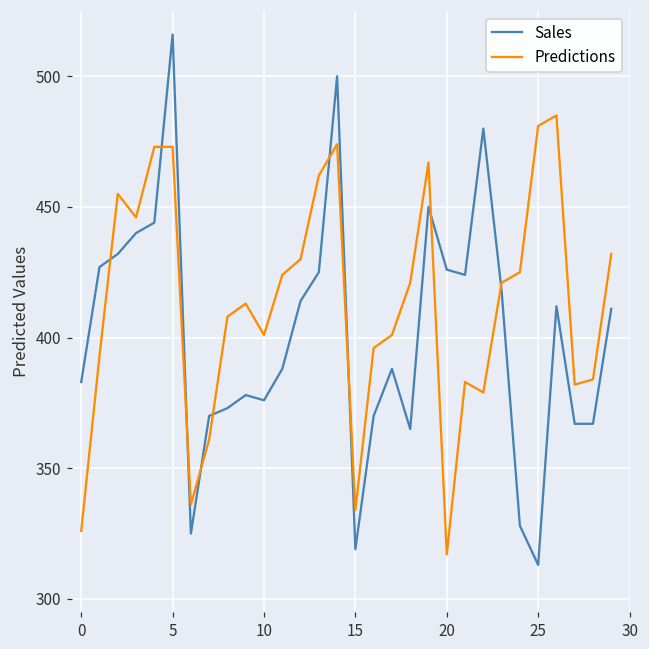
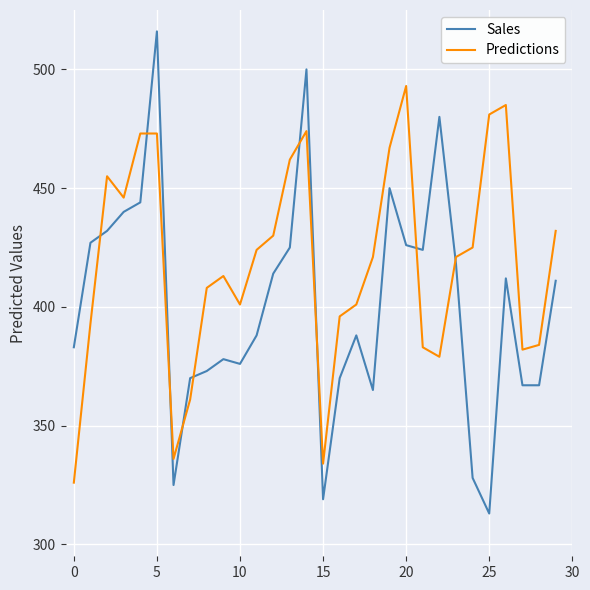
Predictions, 20: 317 -> 493
